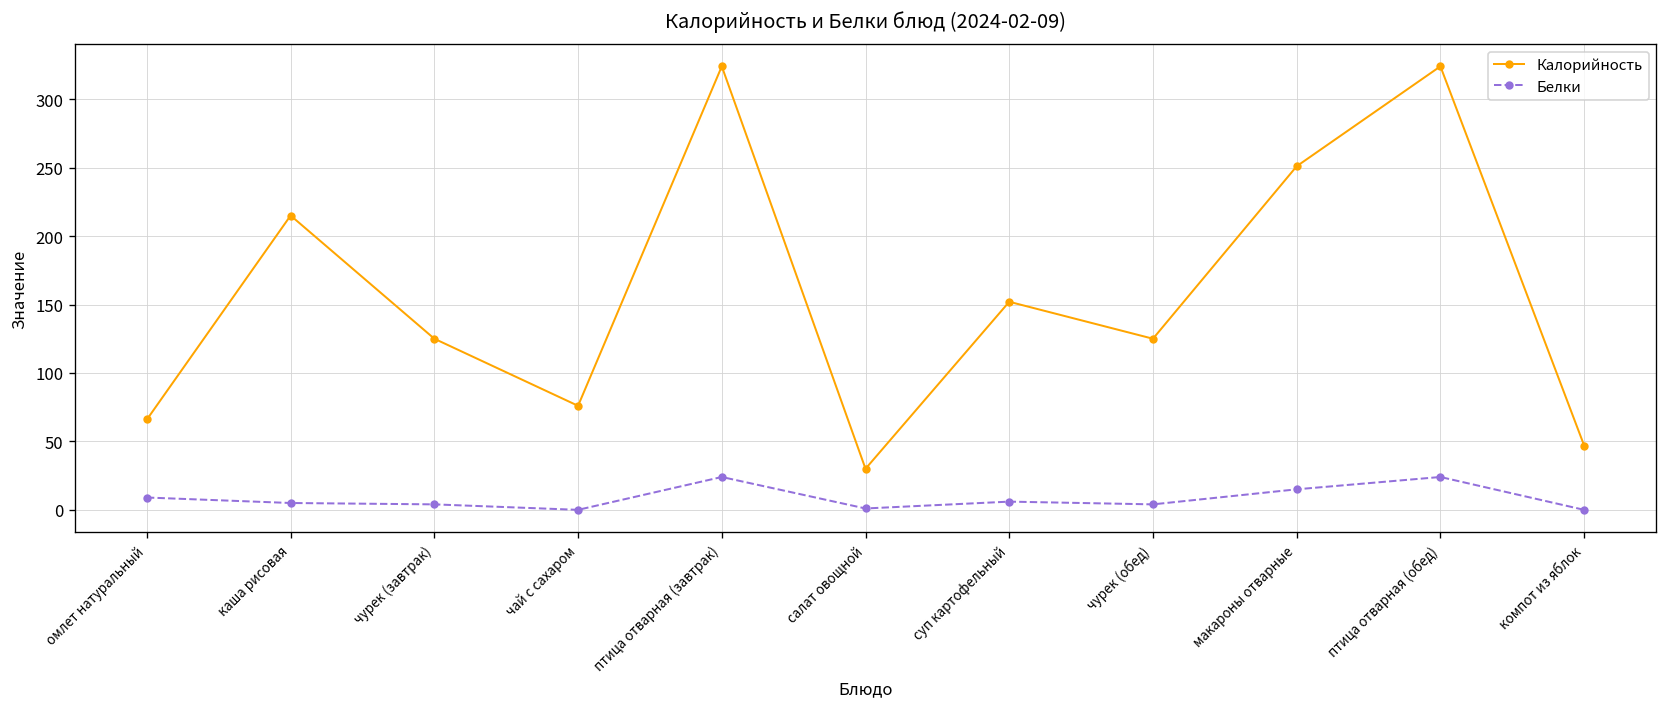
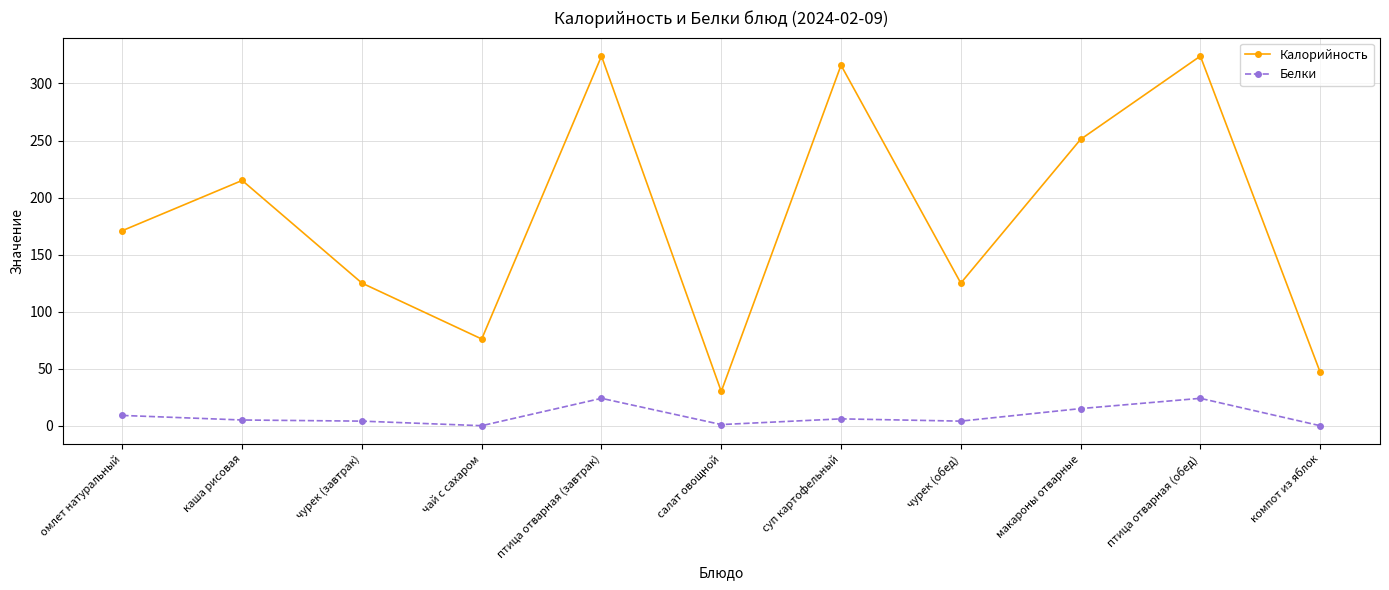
Калорийность, омлет натуральный: 66 -> 171
Калорийность, суп картофельный: 152 -> 316
